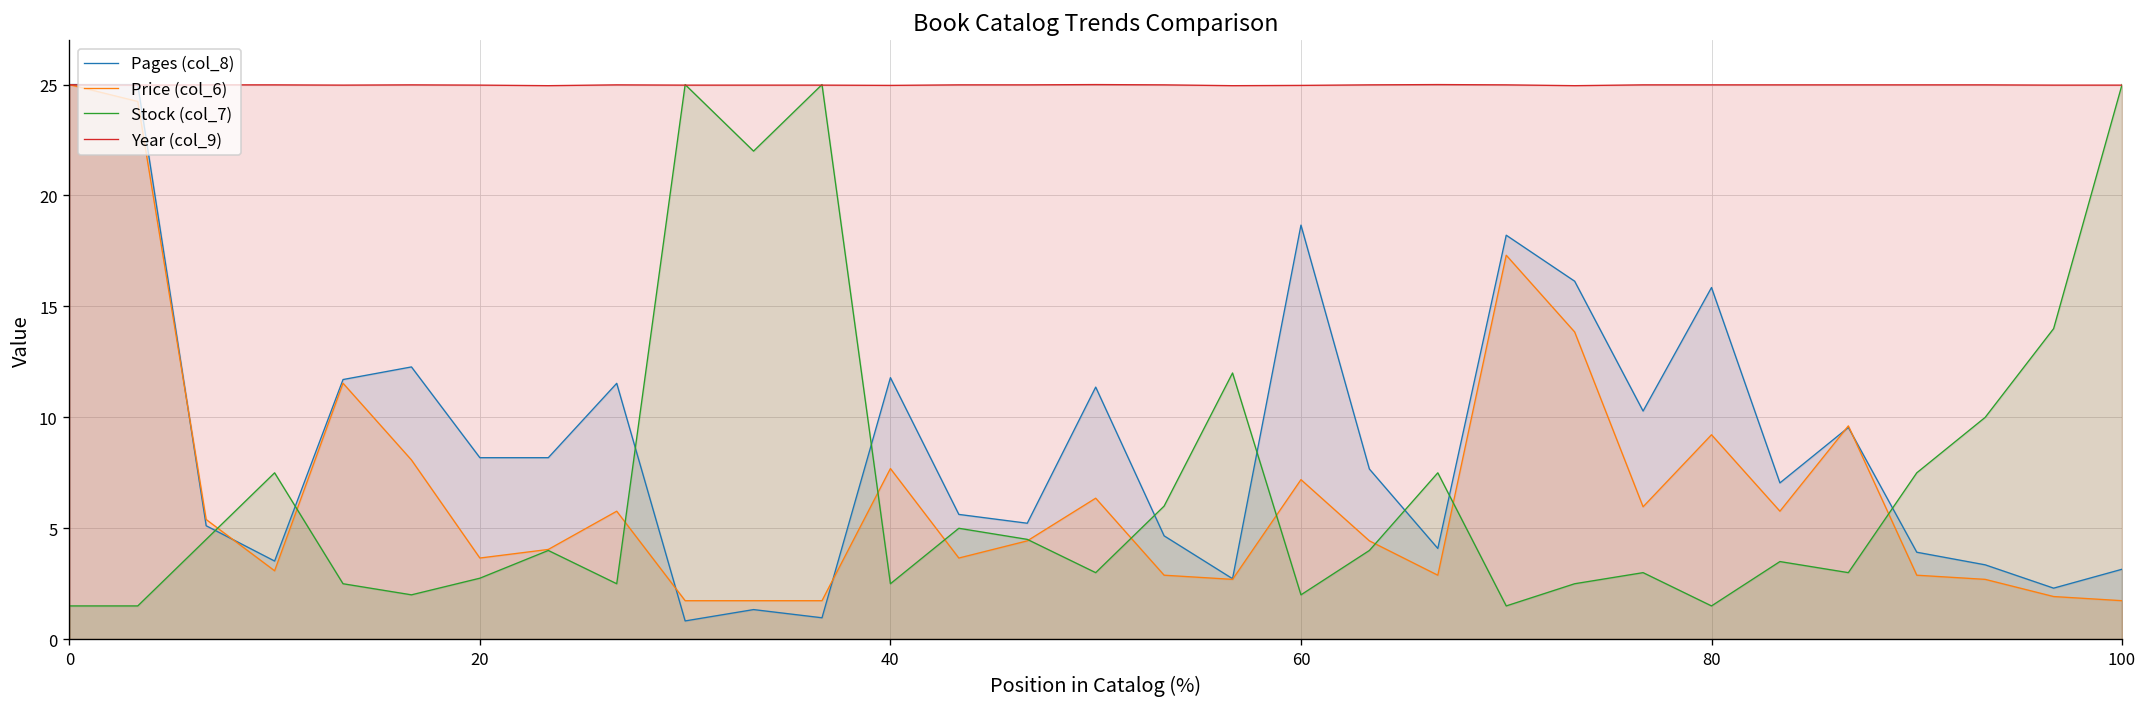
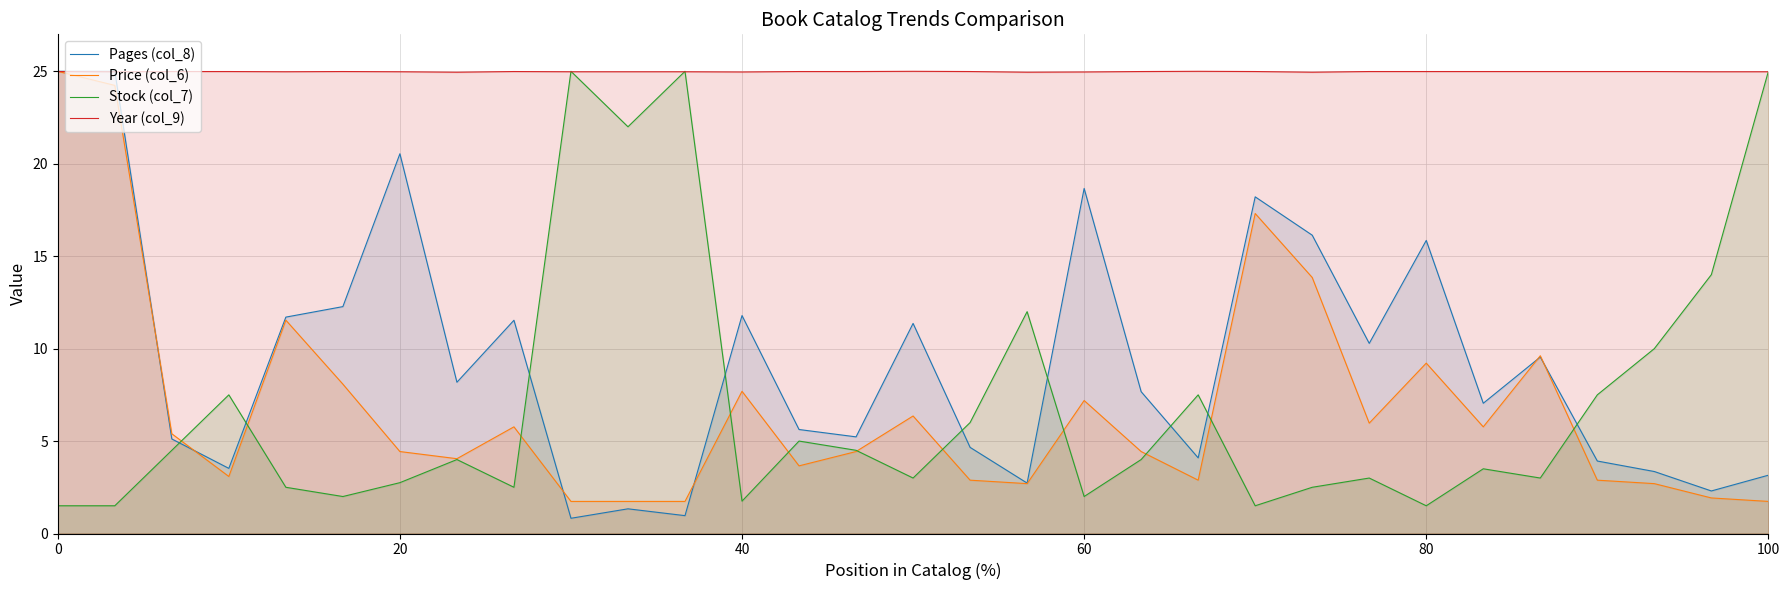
Pages (col_8), 20: 8.2 -> 20.5
Price (col_6), 20: 3.7 -> 4.4
Stock (col_7), 40: 2.5 -> 1.8
